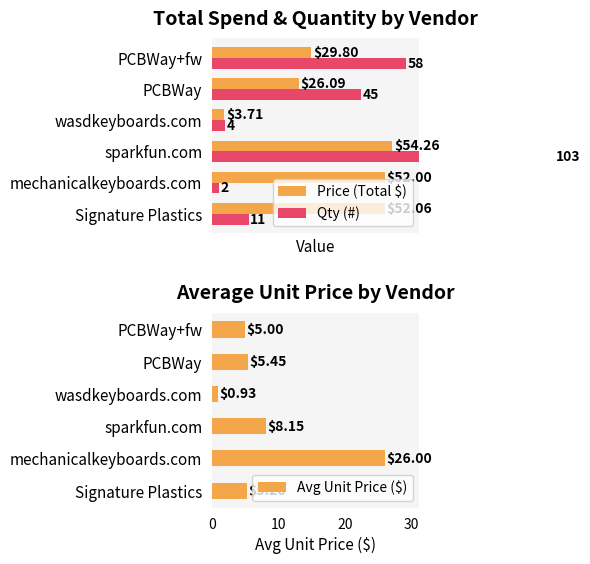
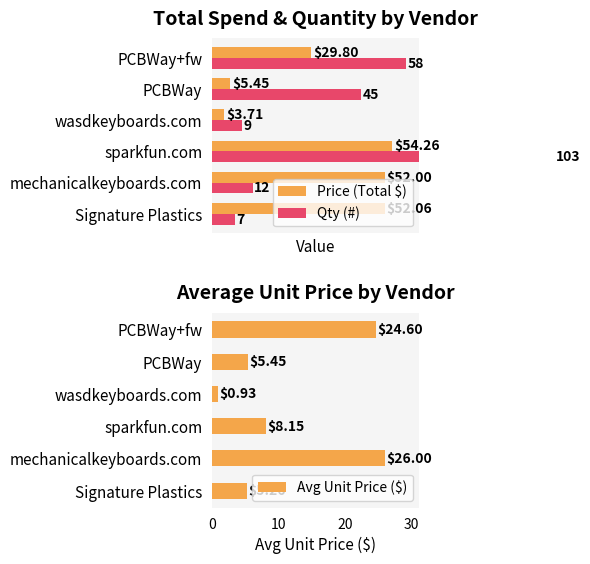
Total Spend & Quantity by Vendor, Price (Total $), PCBWay: $26.09 -> $5.45
Total Spend & Quantity by Vendor, Qty (#), wasdkeyboards.com: 4 -> 9
Total Spend & Quantity by Vendor, Qty (#), mechanicalkeyboards.com: 2 -> 12
Total Spend & Quantity by Vendor, Qty (#), Signature Plastics: 11 -> 7
Average Unit Price by Vendor, PCBWay+fw: $5.00 -> $24.60
